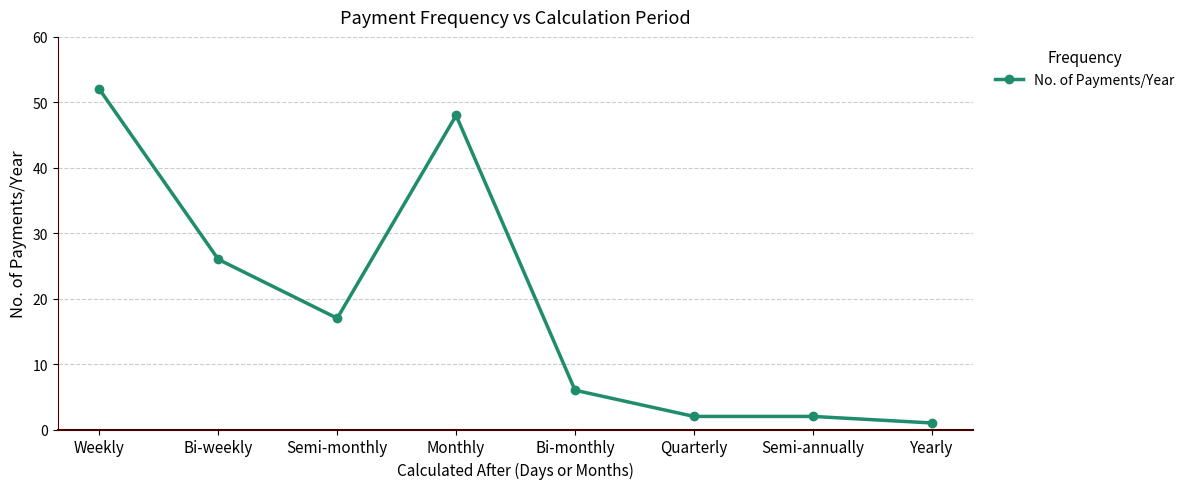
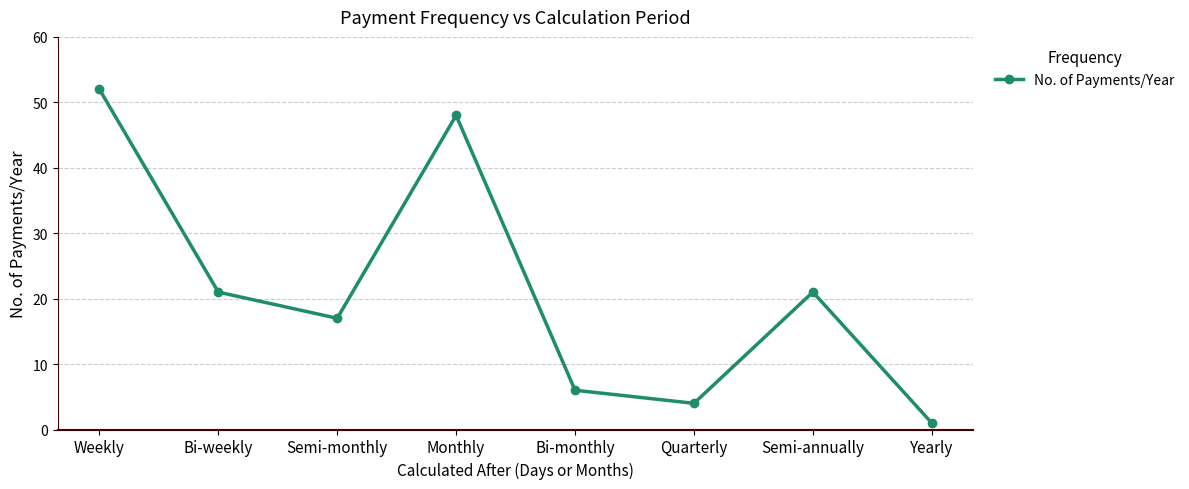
Bi-weekly: 26 -> 21
Quarterly: 2 -> 4
Semi-annually: 2 -> 21
